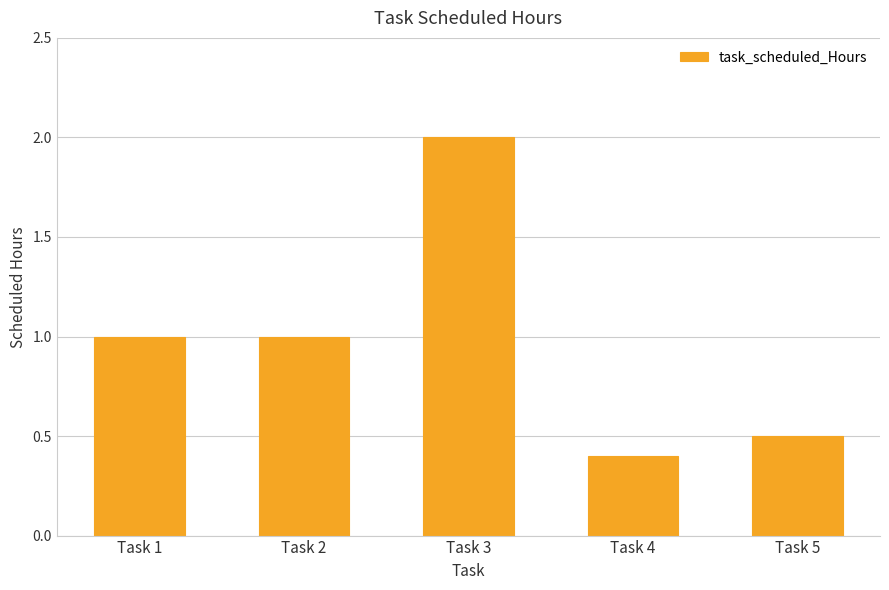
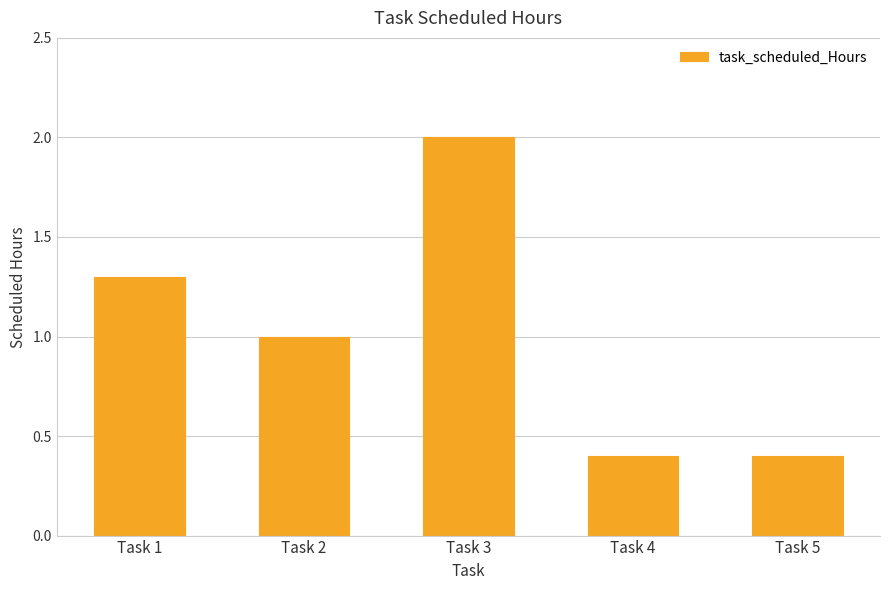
Task 1: 1.0 -> 1.3
Task 5: 0.5 -> 0.4
